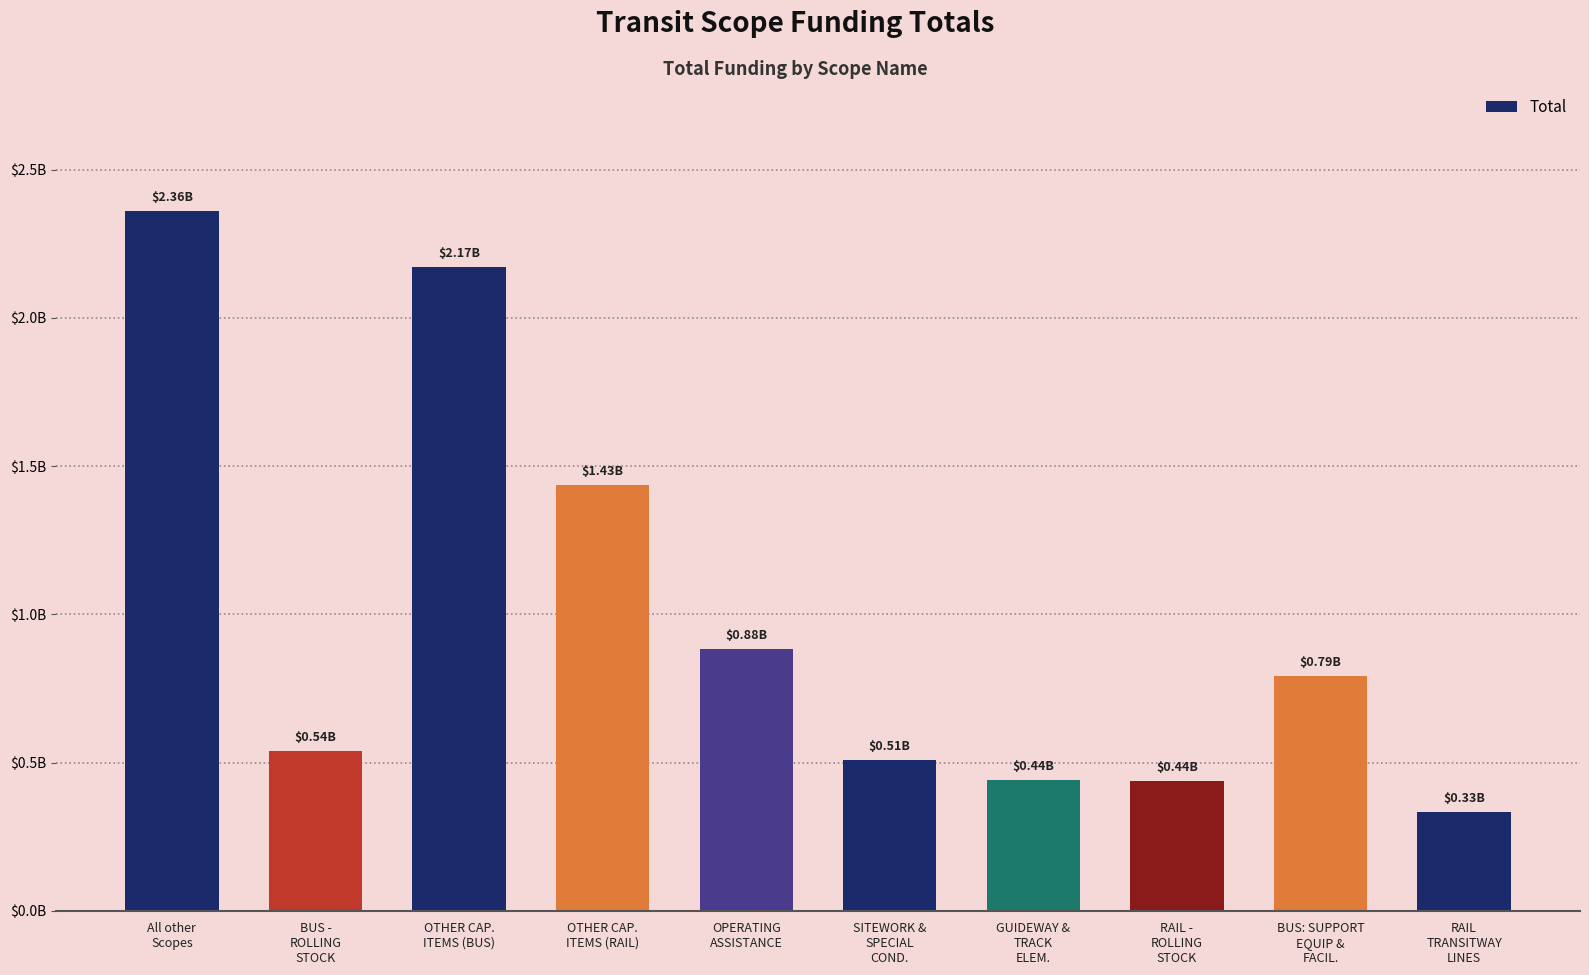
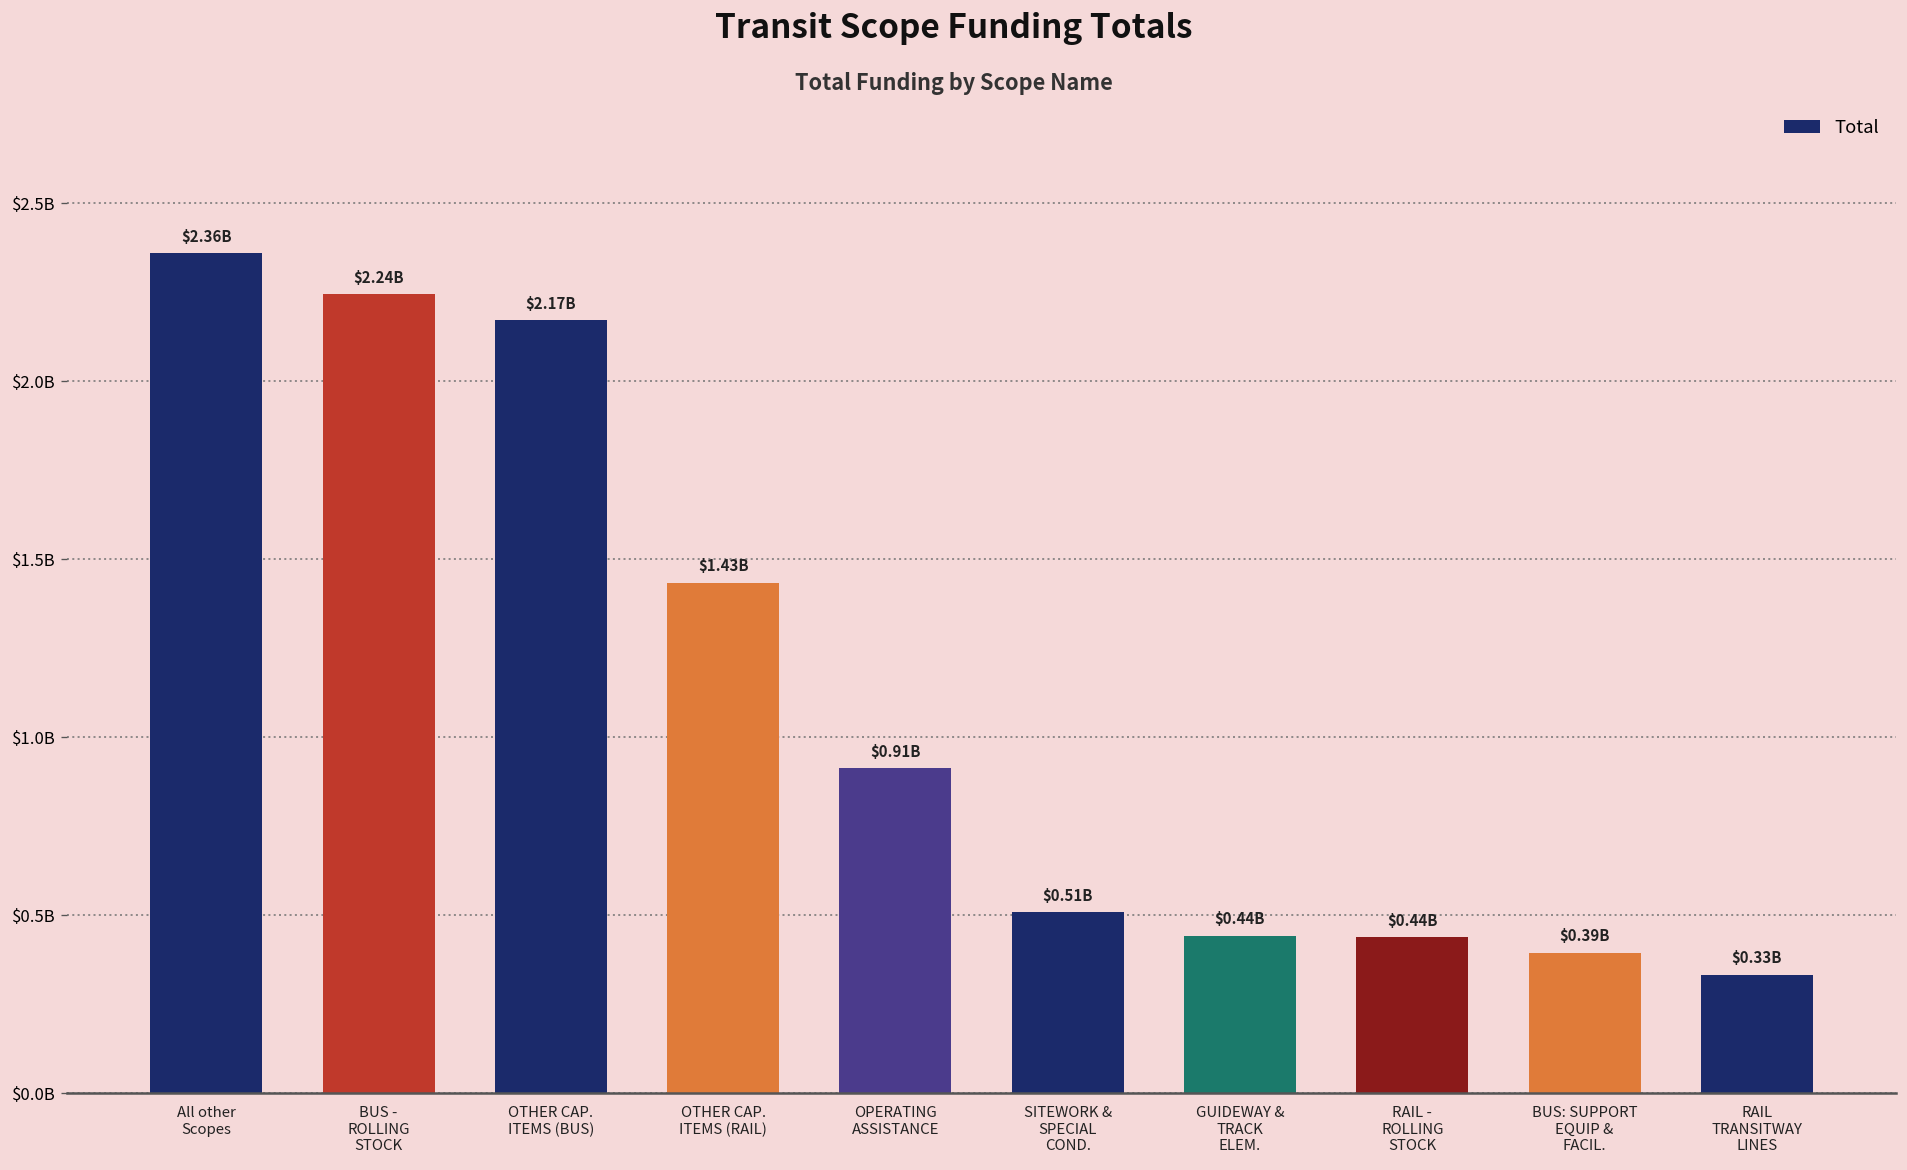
BUS - ROLLING STOCK: $0.54B -> $2.24B
OPERATING ASSISTANCE: $0.88B -> $0.91B
BUS: SUPPORT EQUIP & FACIL.: $0.79B -> $0.39B
